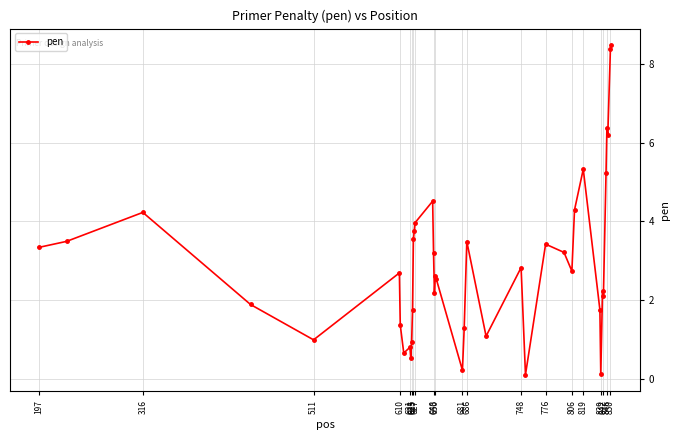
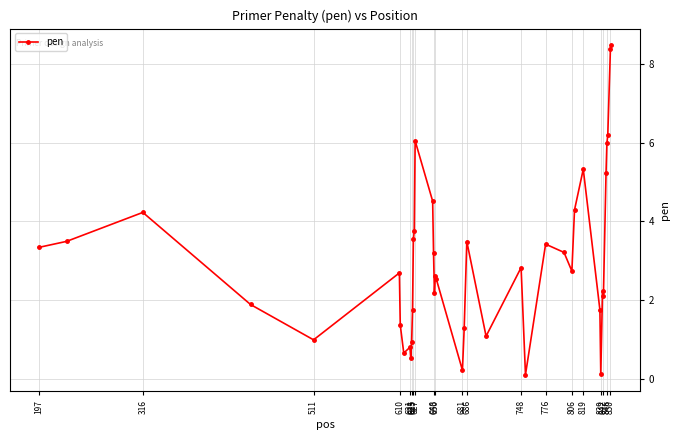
627: 4.0 -> 6.0
846: 6.4 -> 6.0
